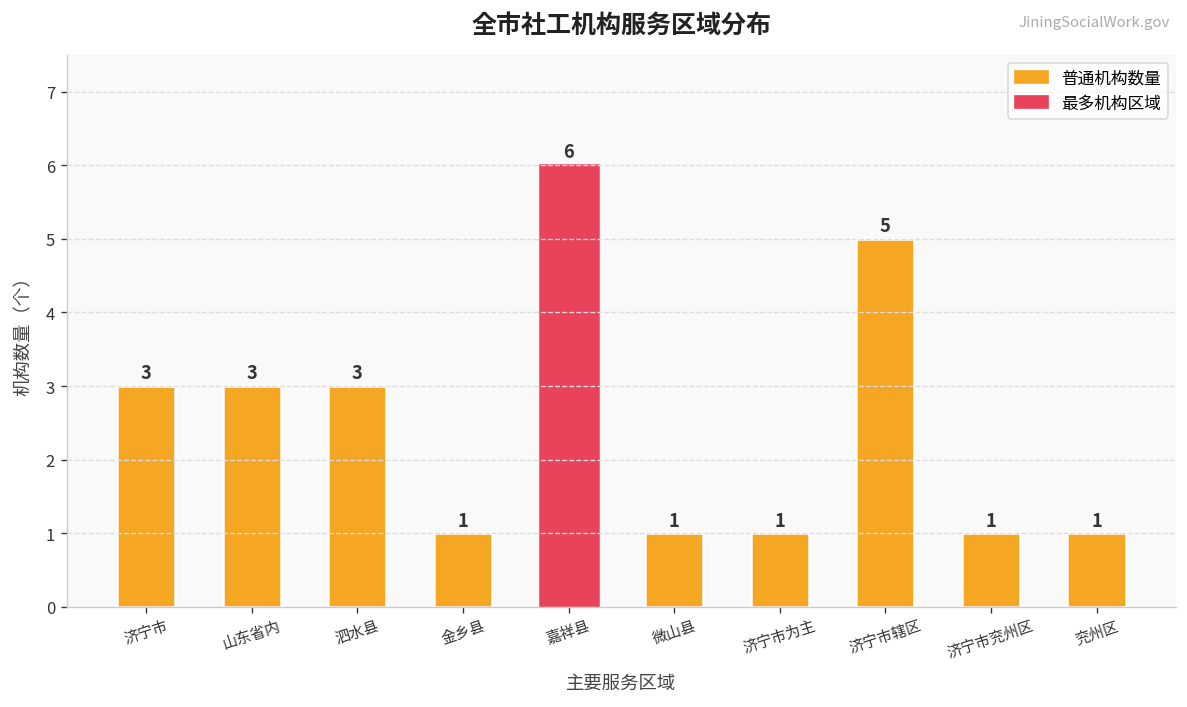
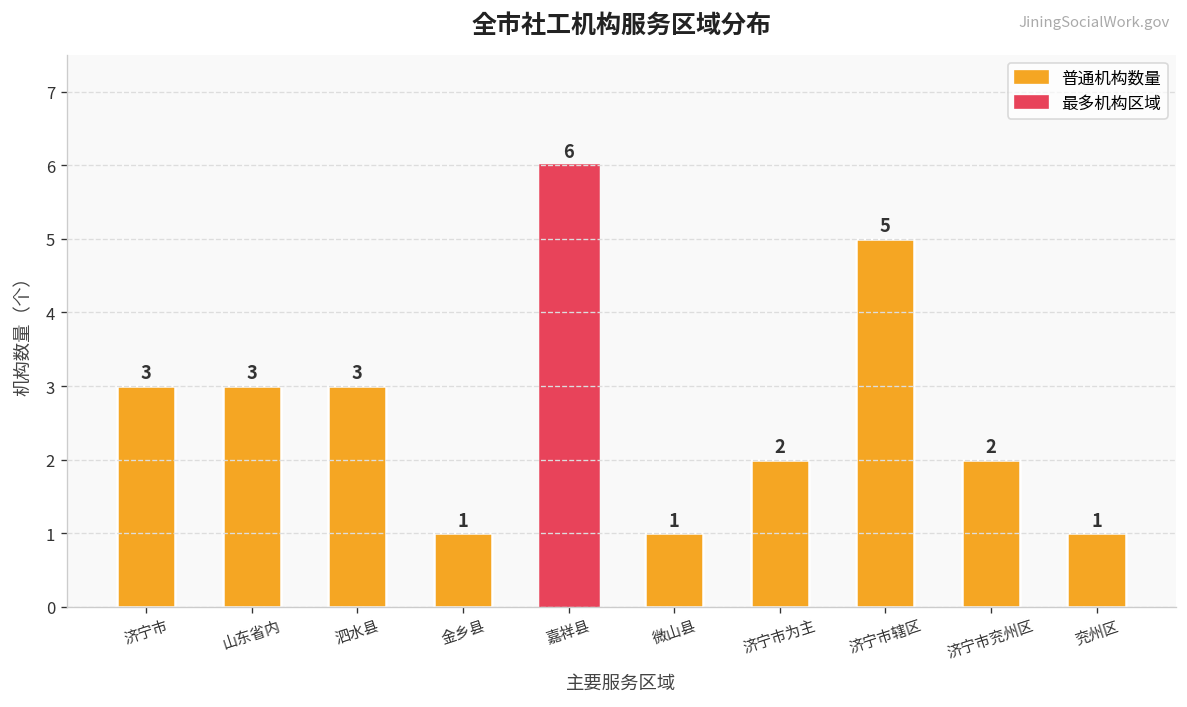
济宁市为主: 1 -> 2
济宁市兖州区: 1 -> 2
